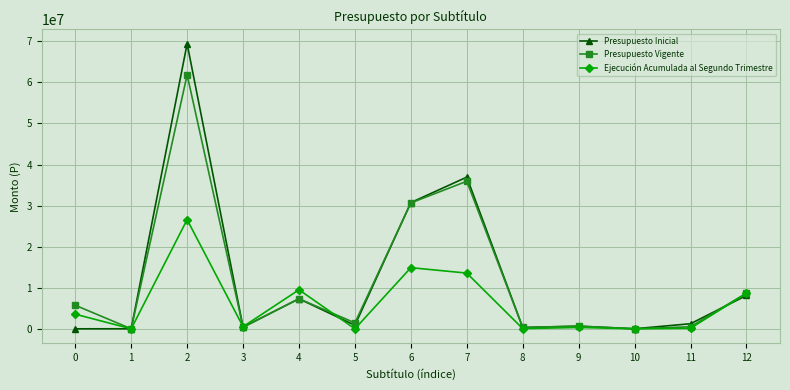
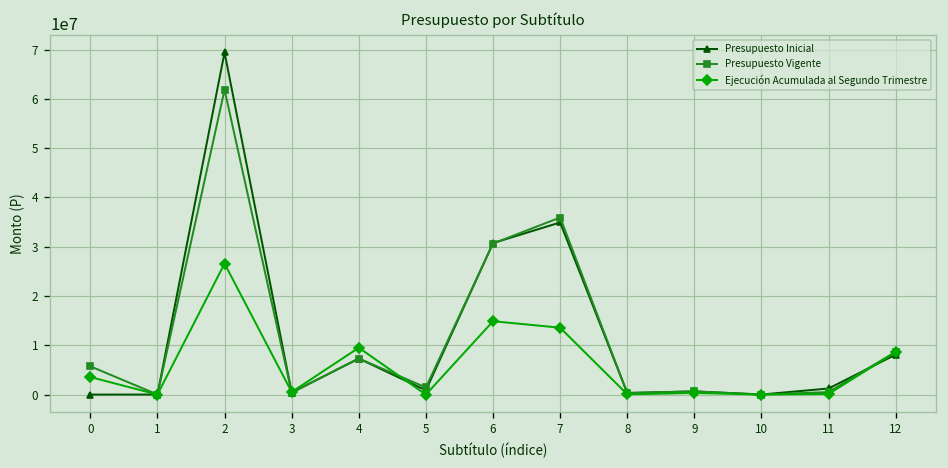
Presupuesto Inicial, 7: 37000000 -> 35000000
